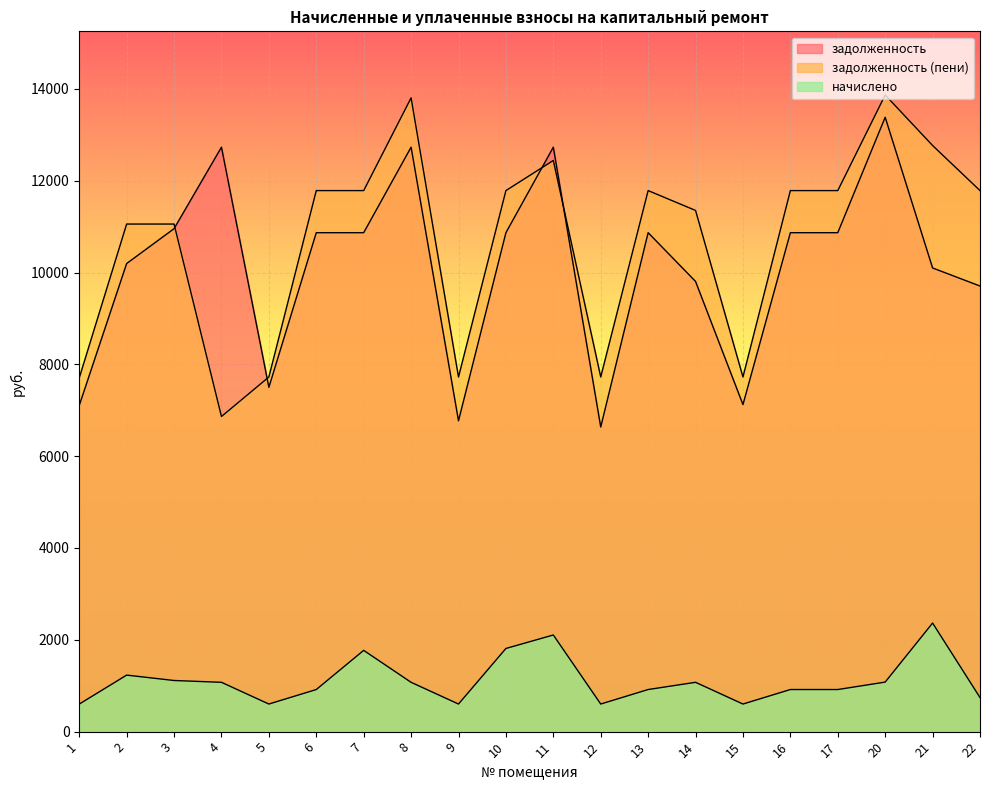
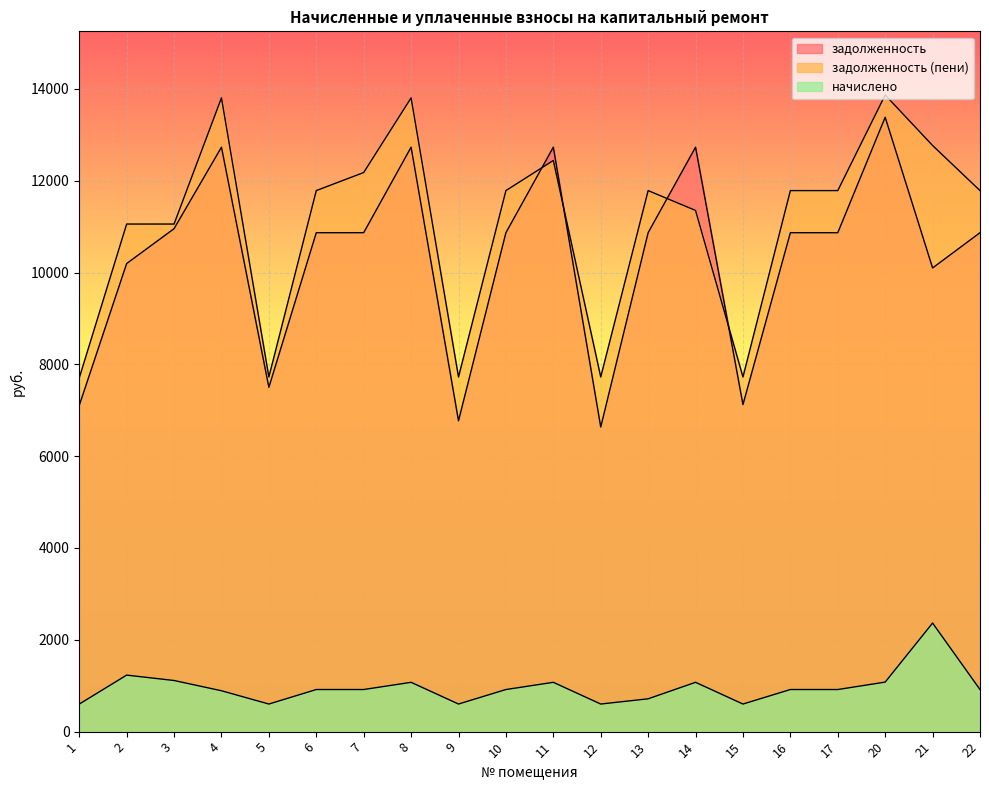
задолженность (пени), 4: 6900 -> 13800
начислено, 4: 1100 -> 900
задолженность (пени), 7: 11800 -> 12200
начислено, 7: 1800 -> 900
начислено, 10: 1800 -> 900
начислено, 11: 2100 -> 1100
начислено, 13: 900 -> 700
задолженность, 14: 9800 -> 12700
задолженность, 22: 9700 -> 10900
начислено, 22: 700 -> 900
